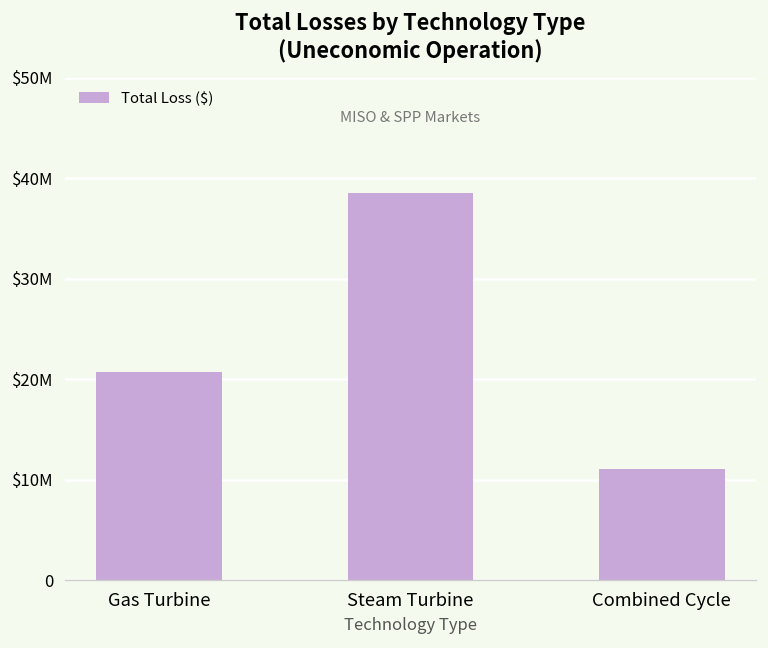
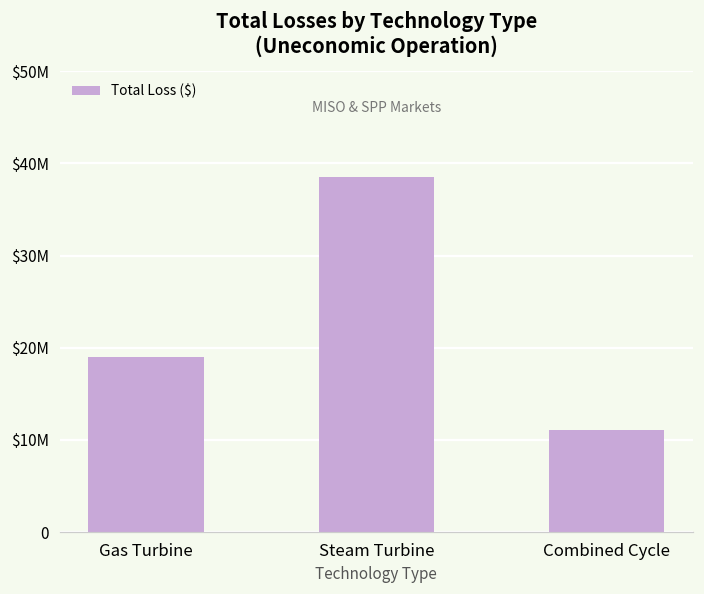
Gas Turbine: $21000000 -> $19000000
